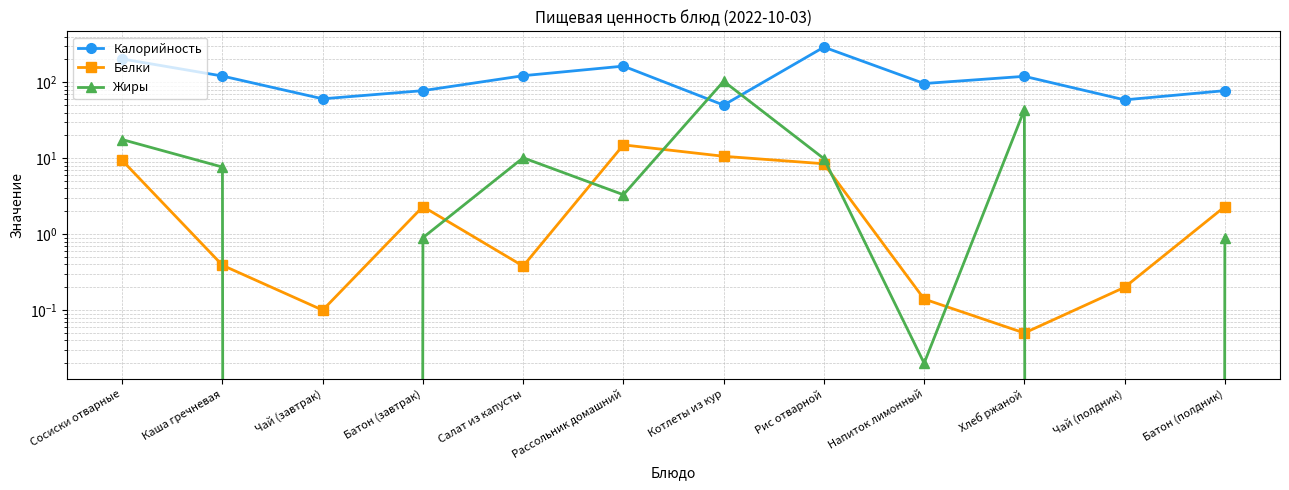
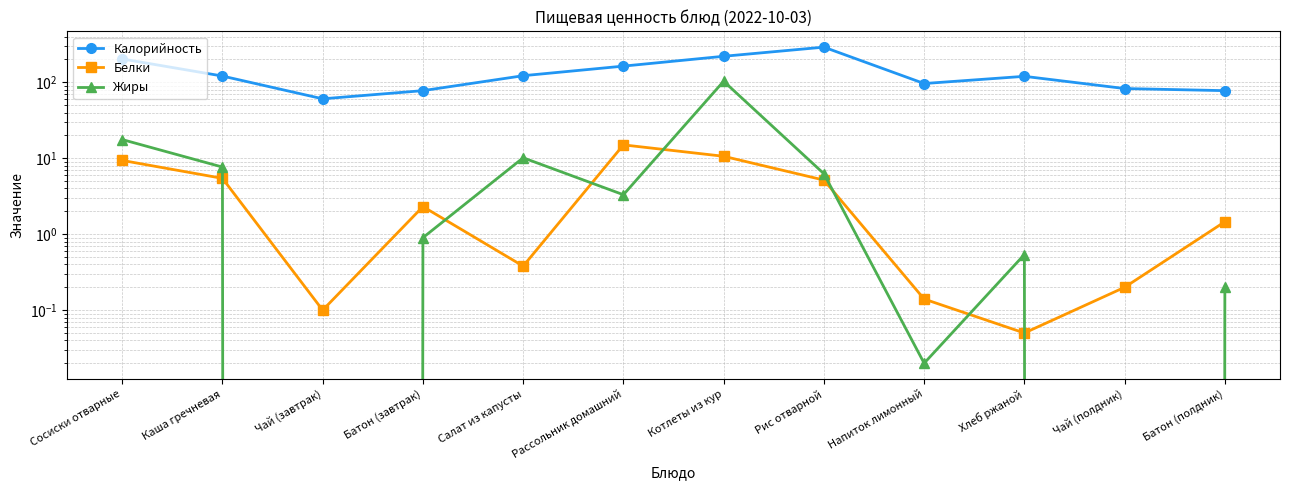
Белки, Каша гречневая: 0.4 -> 5
Калорийность, Котлеты из кур: 50 -> 220
Белки, Рис отварной: 8 -> 5
Жиры, Рис отварной: 10 -> 6
Жиры, Хлеб ржаной: 40 -> 0.5
Калорийность, Чай (полдник): 60 -> 80
Белки, Батон (полдник): 2.3 -> 1.5
Жиры, Батон (полдник): 0.9 -> 0.2
